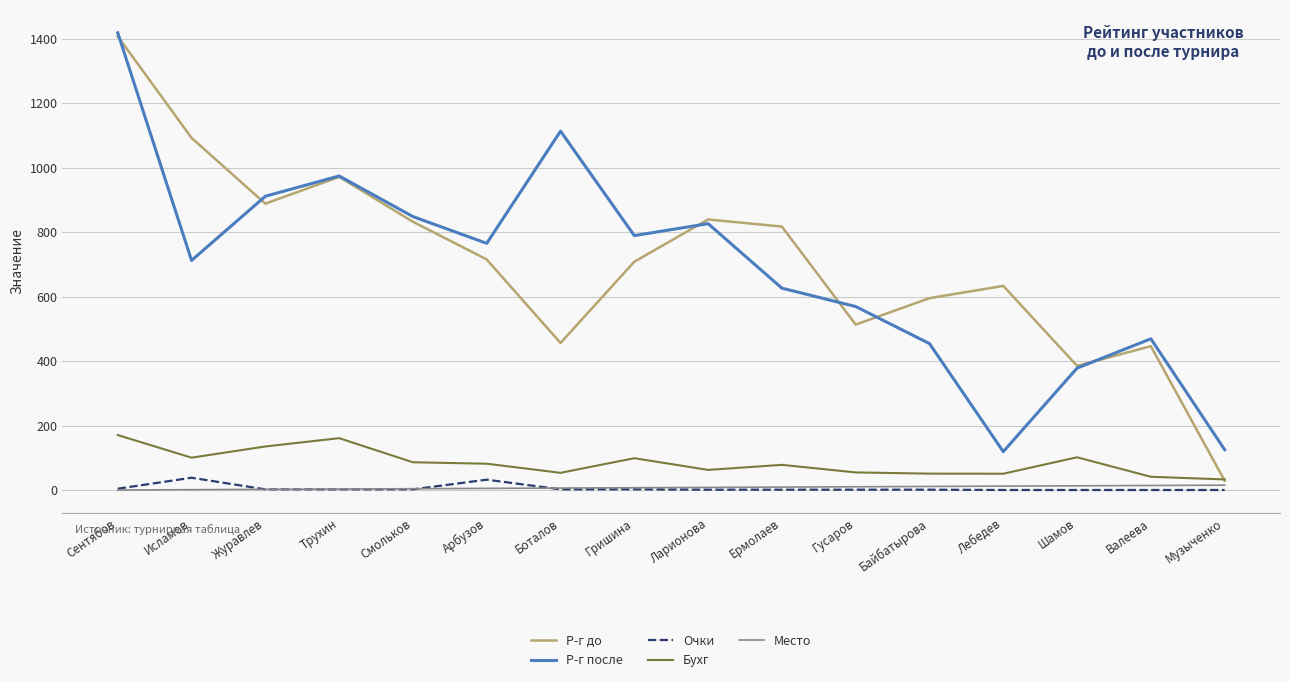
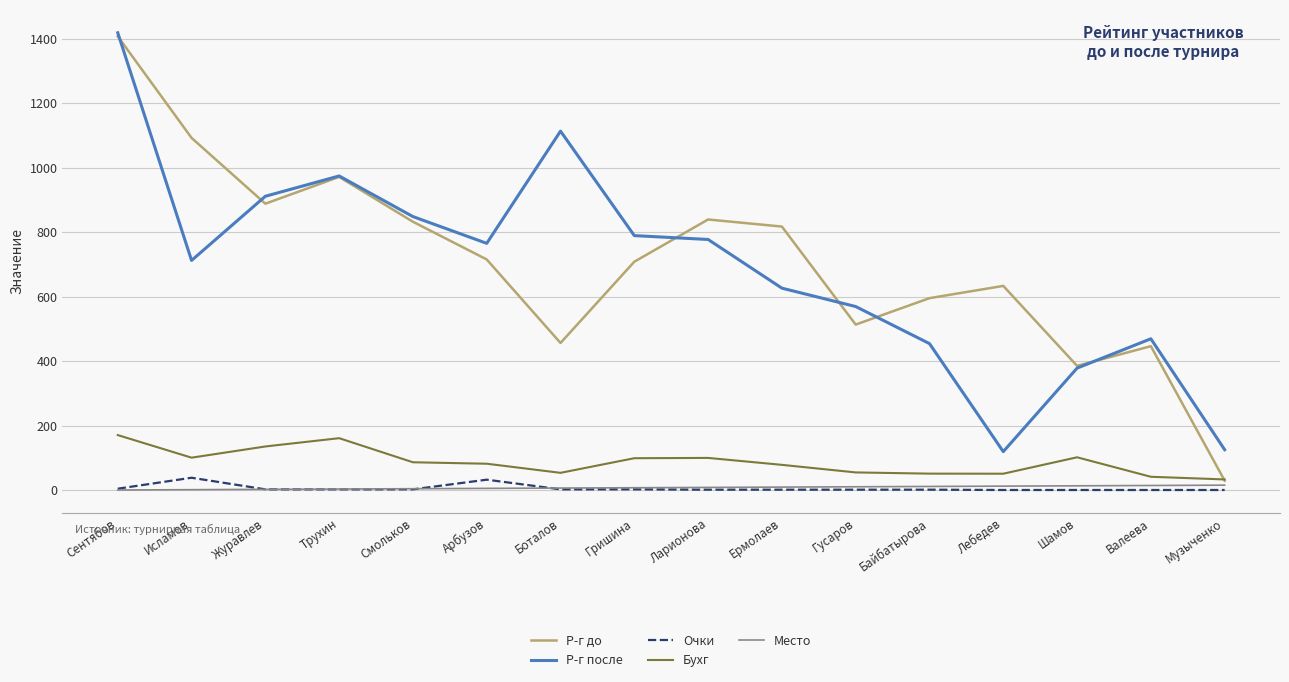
Р-г после, Ларионова: 830 -> 780
Бухг, Ларионова: 60 -> 100
